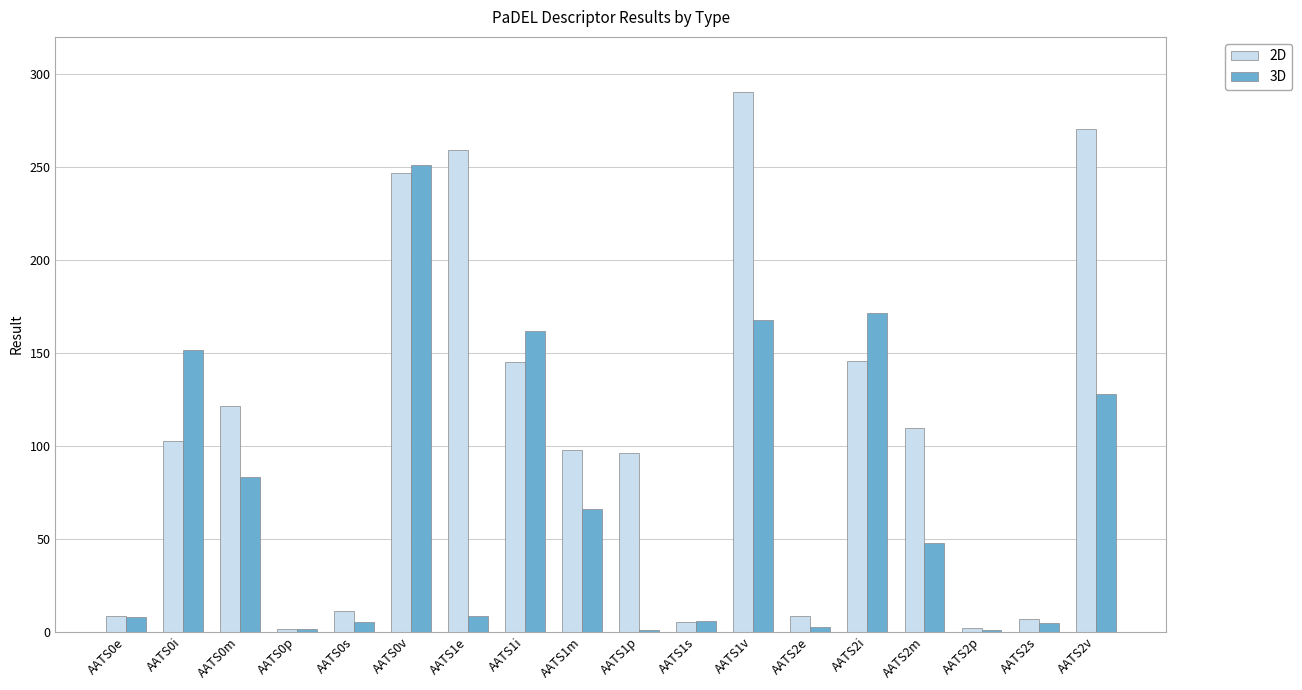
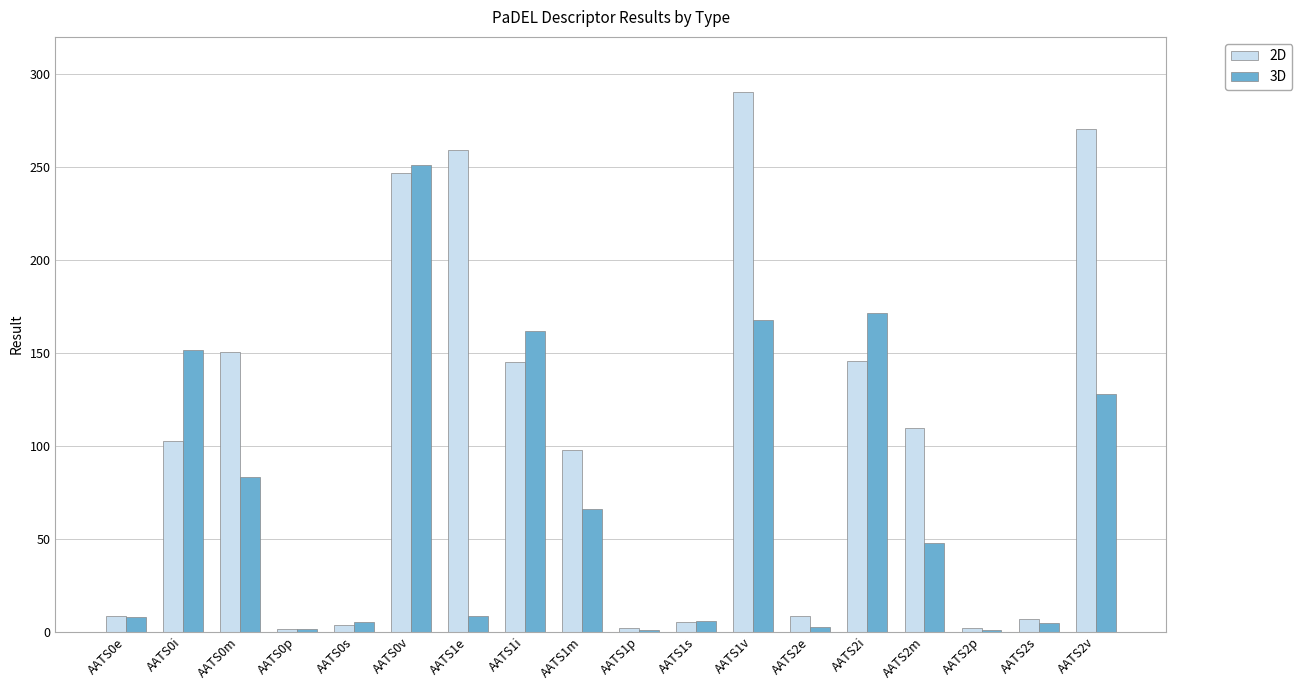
2D, AATS0m: 121 -> 150
2D, AATS0s: 11 -> 3
2D, AATS1p: 96 -> 2
